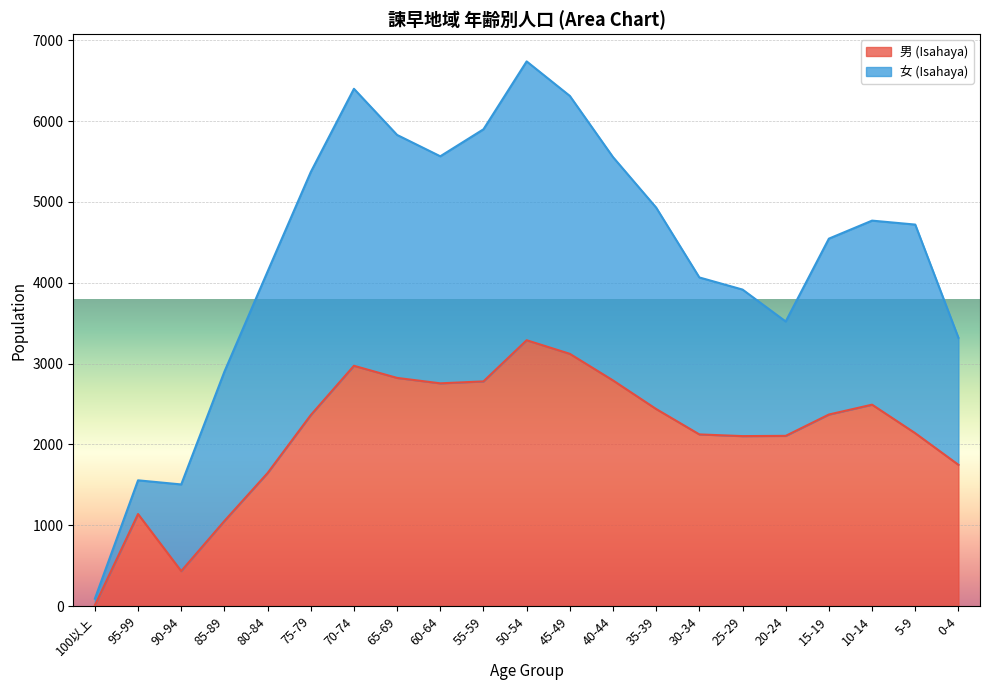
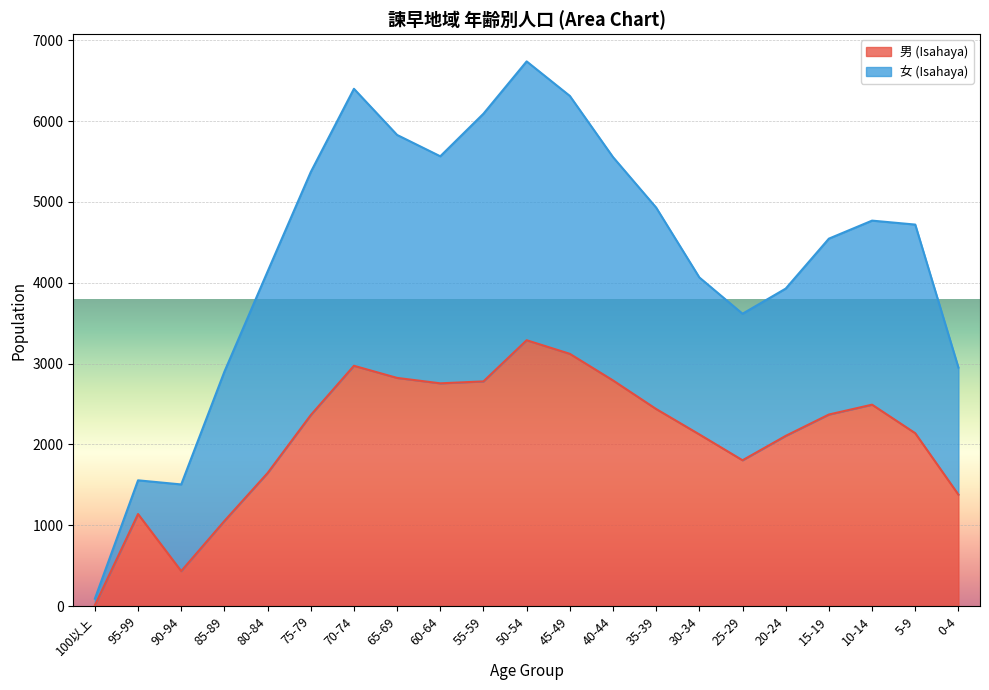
女 (Isahaya), 55-59: 3100 -> 3300
男 (Isahaya), 25-29: 2100 -> 1800
女 (Isahaya), 20-24: 1400 -> 1800
男 (Isahaya), 0-4: 1700 -> 1400
